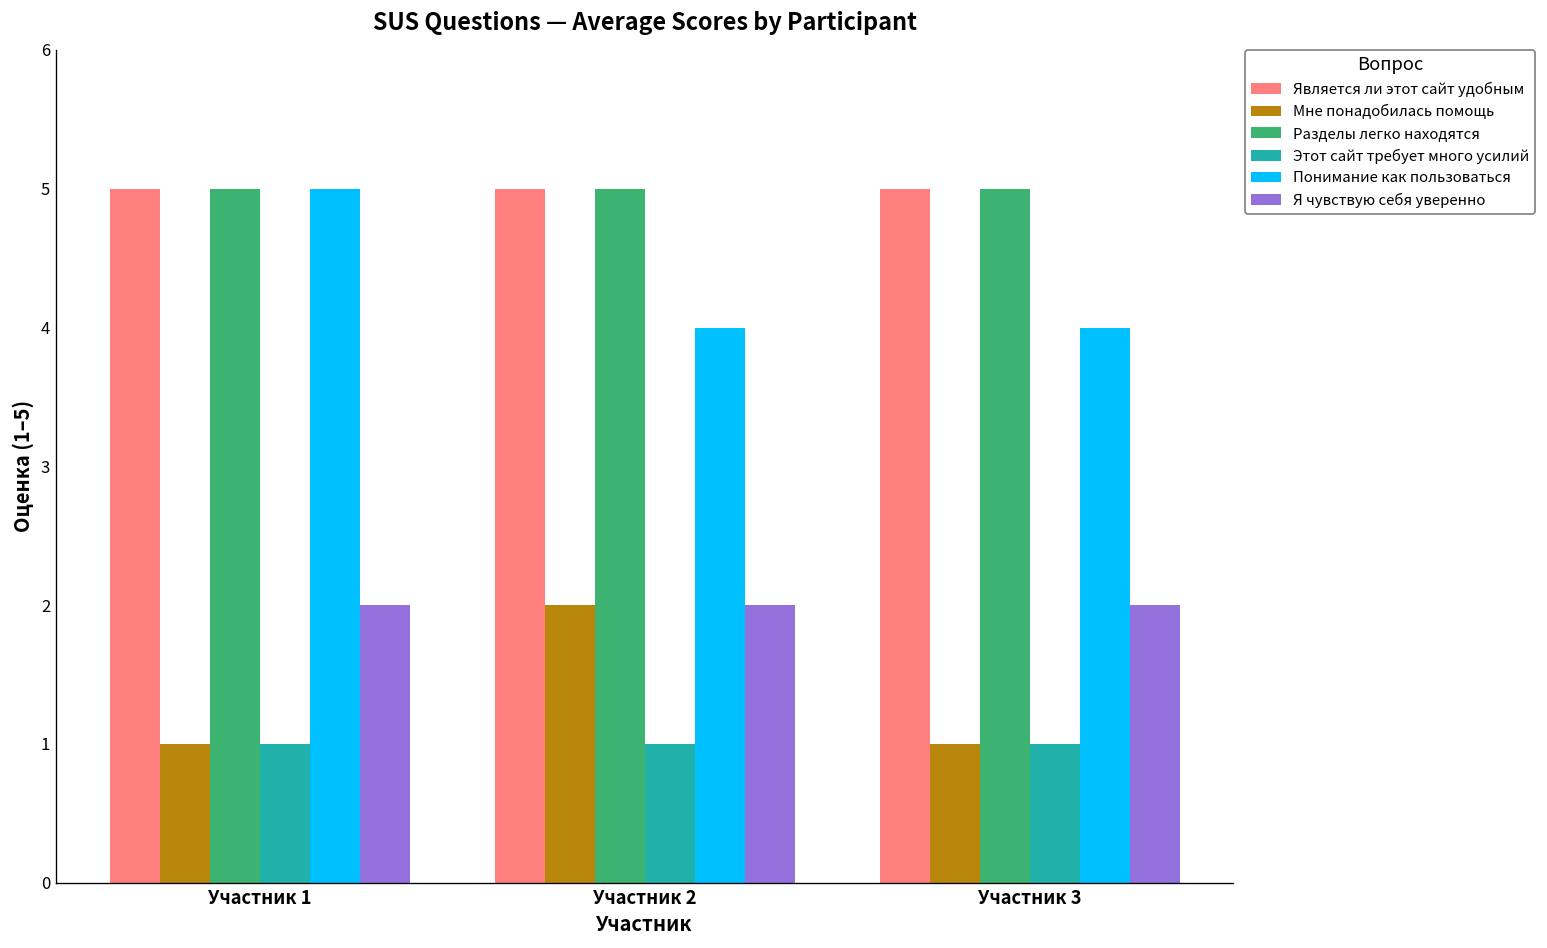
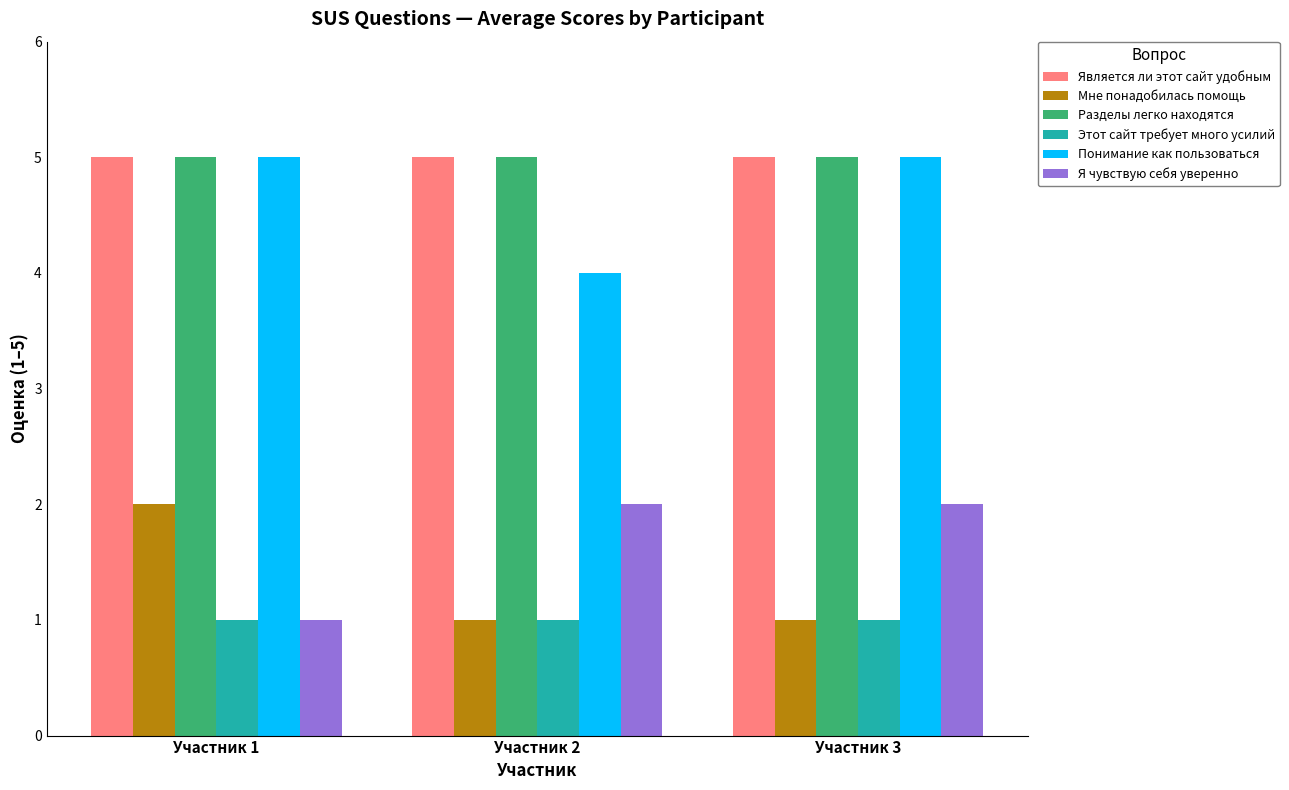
Мне понадобилась помощь, Участник 1: 1 -> 2
Я чувствую себя уверенно, Участник 1: 2 -> 1
Мне понадобилась помощь, Участник 2: 2 -> 1
Понимание как пользоваться, Участник 3: 4 -> 5
